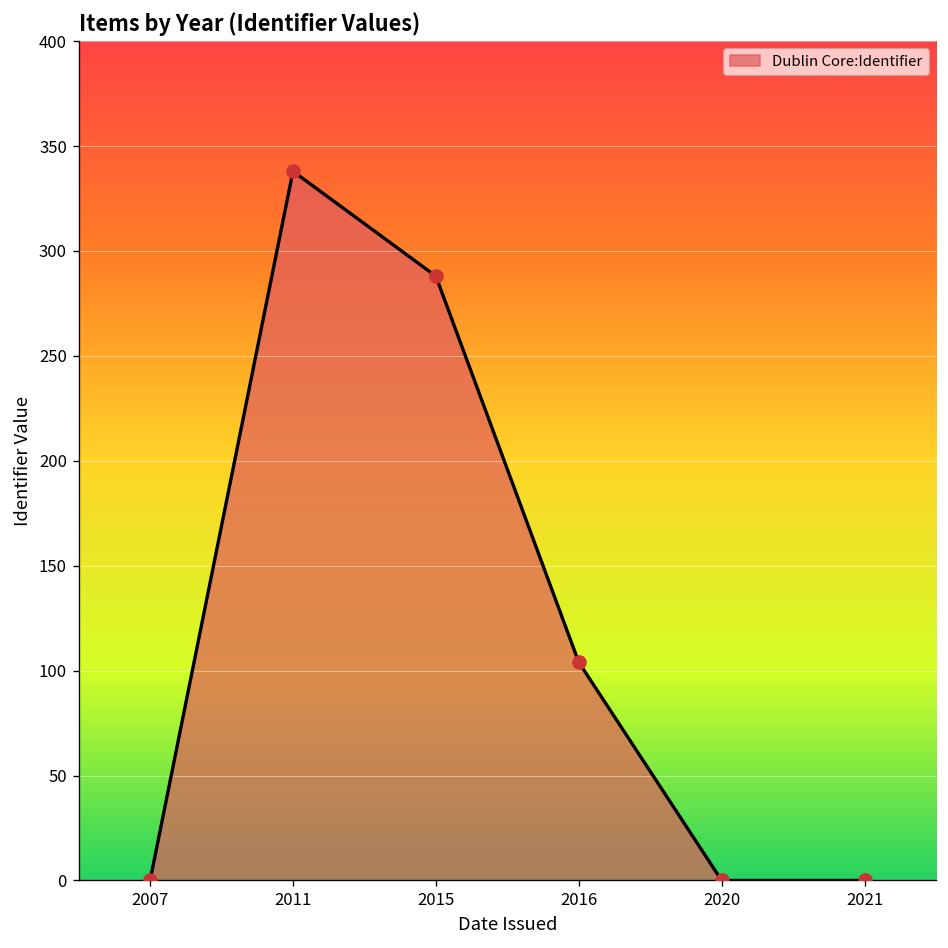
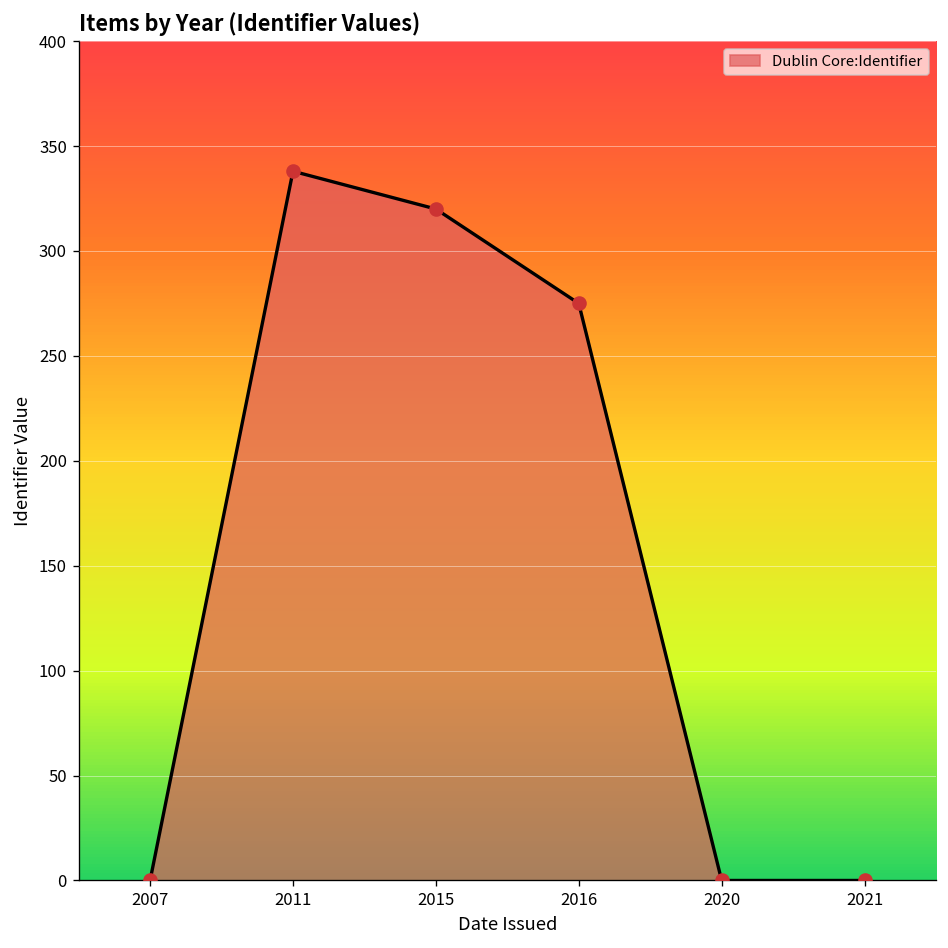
2015: 288 -> 320
2016: 104 -> 275
